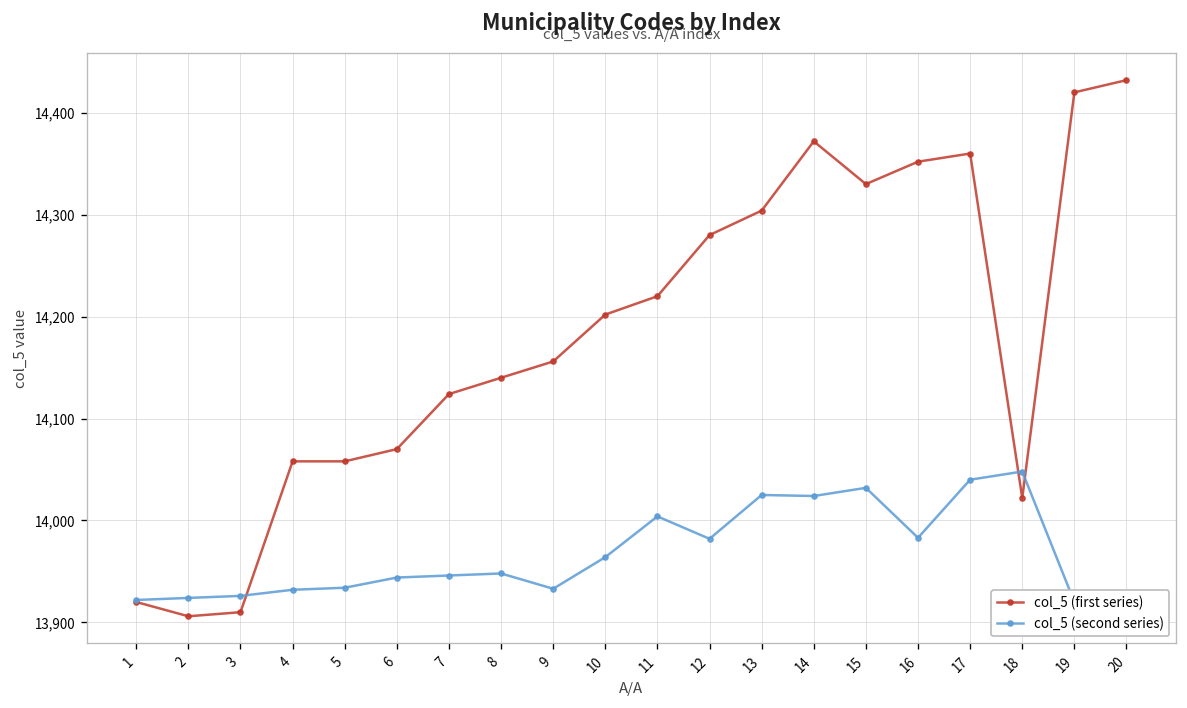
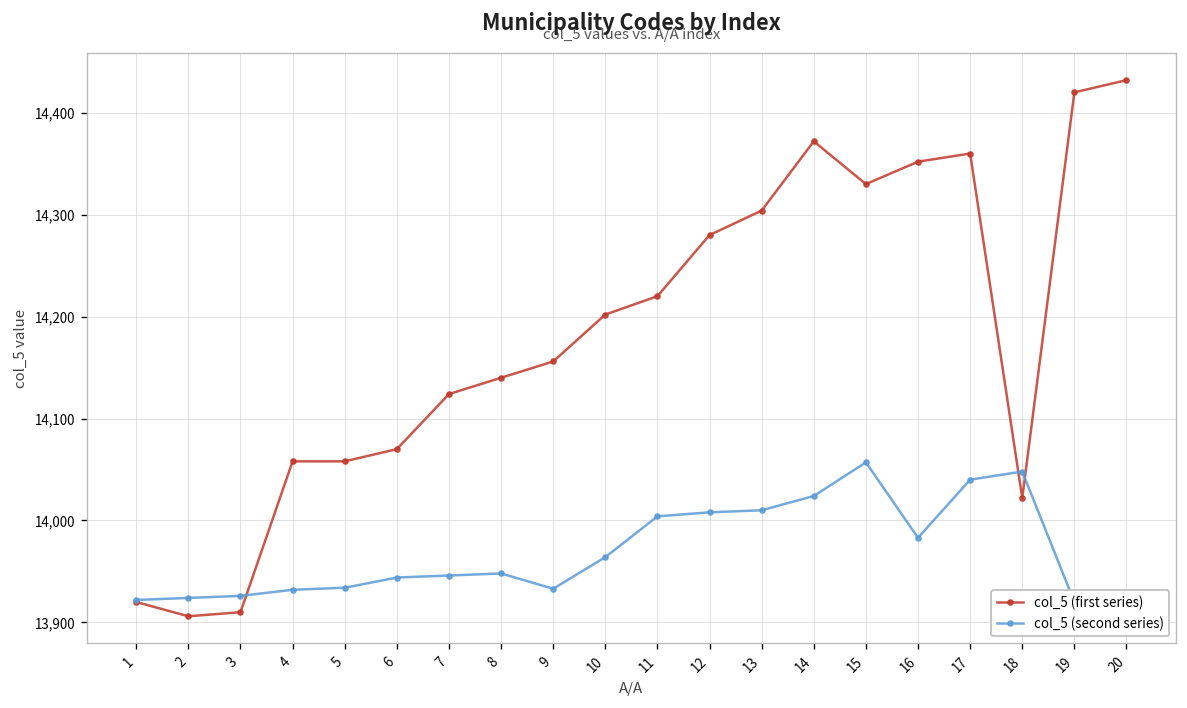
col_5 (second series), 12: 13,980 -> 14,010
col_5 (second series), 13: 14,030 -> 14,010
col_5 (second series), 15: 14,030 -> 14,060
